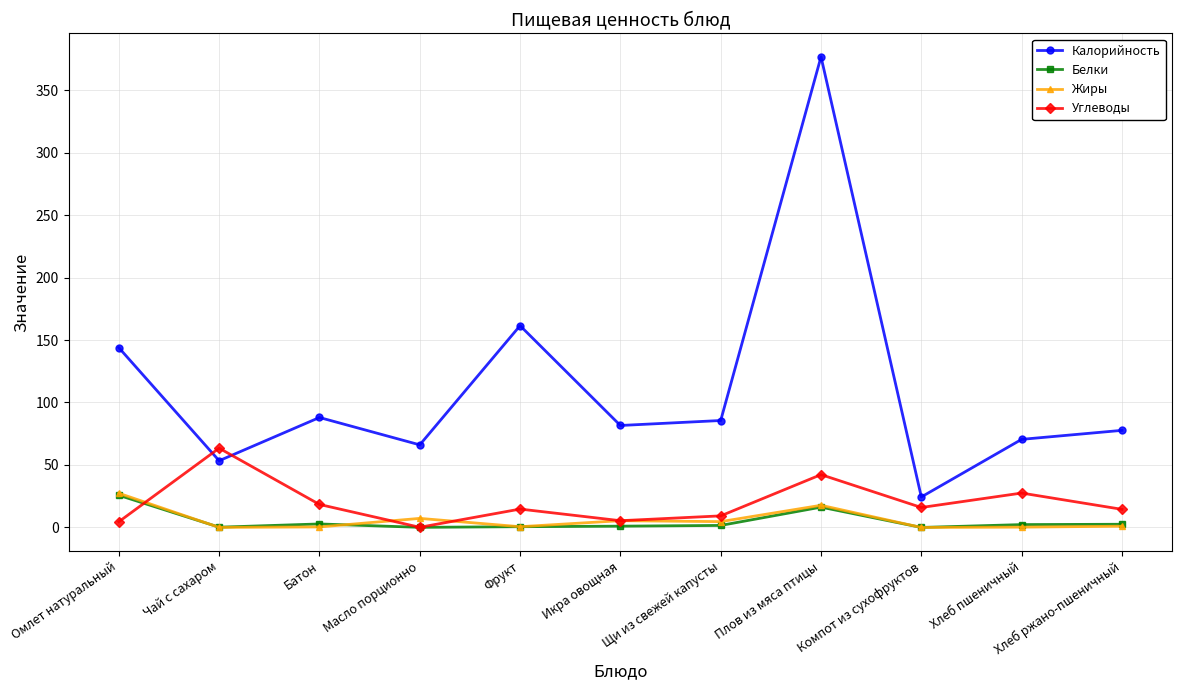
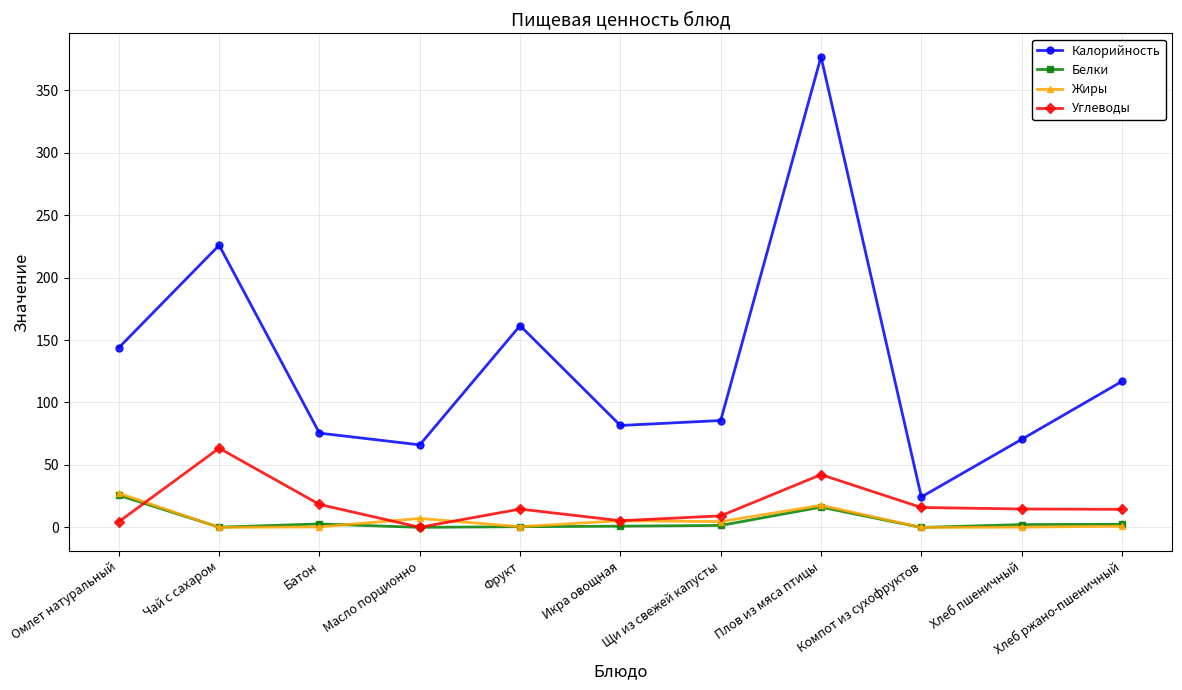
Калорийность, Чай с сахаром: 53 -> 226
Калорийность, Батон: 88 -> 76
Углеводы, Хлеб пшеничный: 28 -> 15
Калорийность, Хлеб ржано-пшеничный: 78 -> 117
